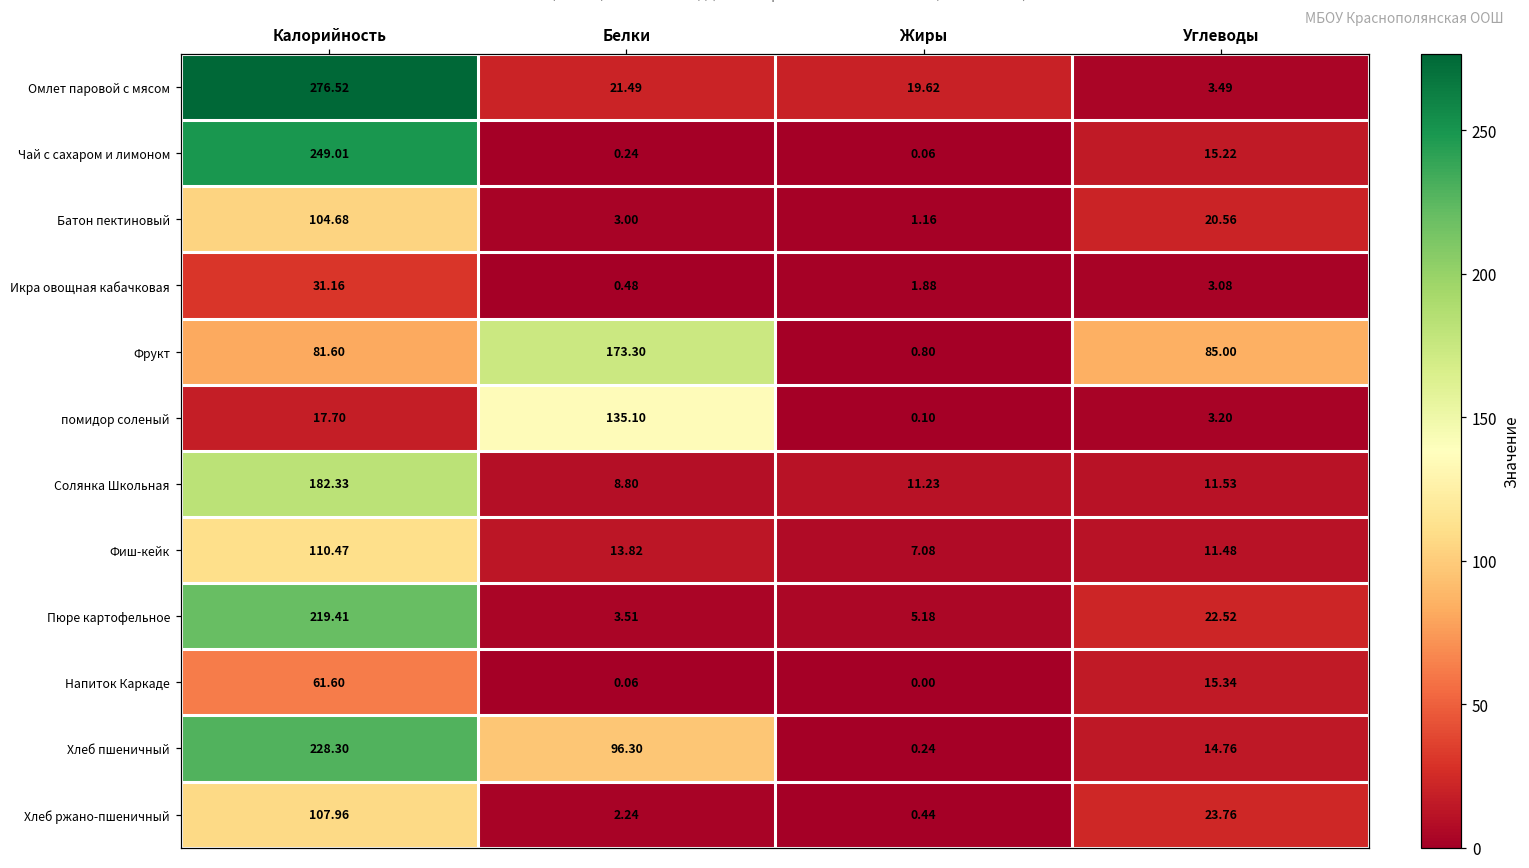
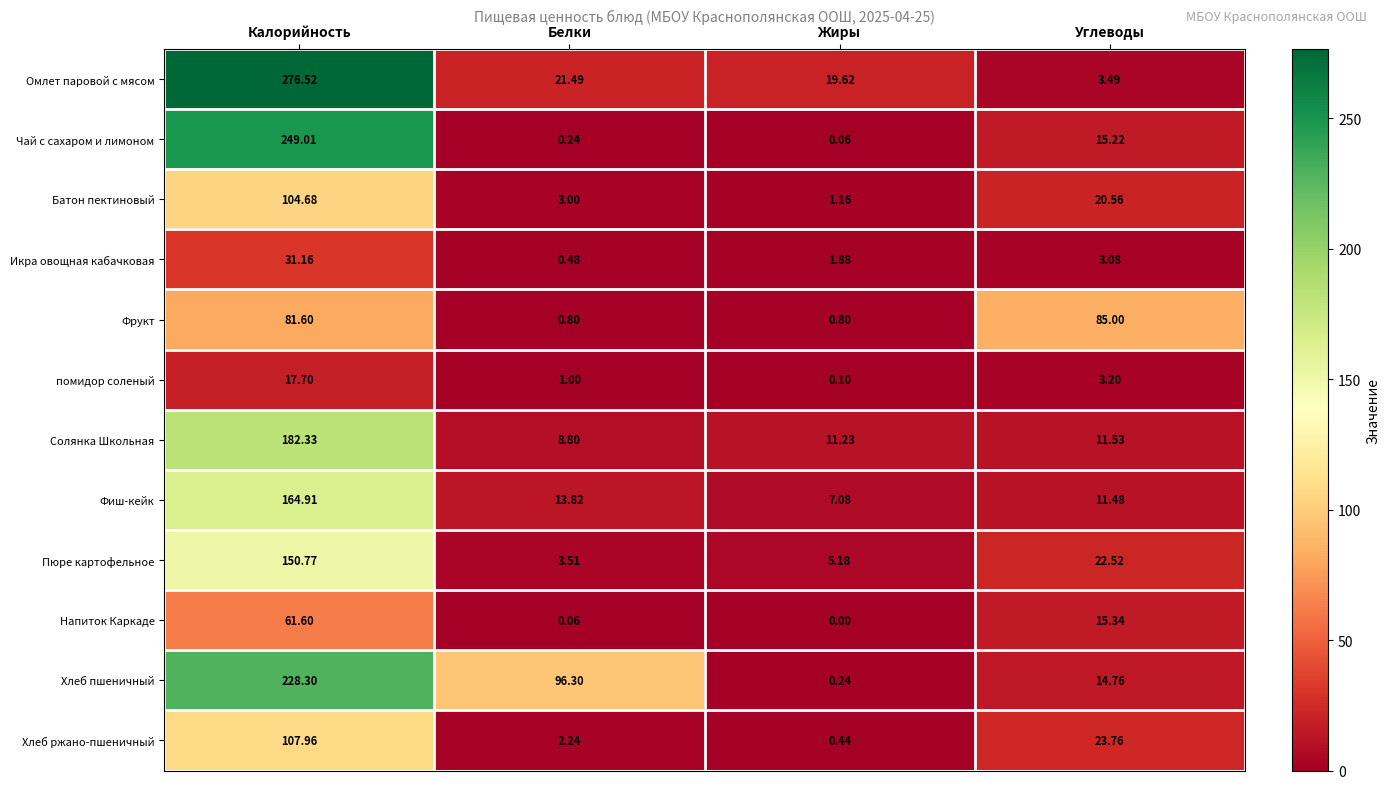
Фрукт, Белки: 173.30 -> 0.80
помидор соленый, Белки: 135.10 -> 1.00
Фиш-кейк, Калорийность: 110.47 -> 164.91
Пюре картофельное, Калорийность: 219.41 -> 150.77
